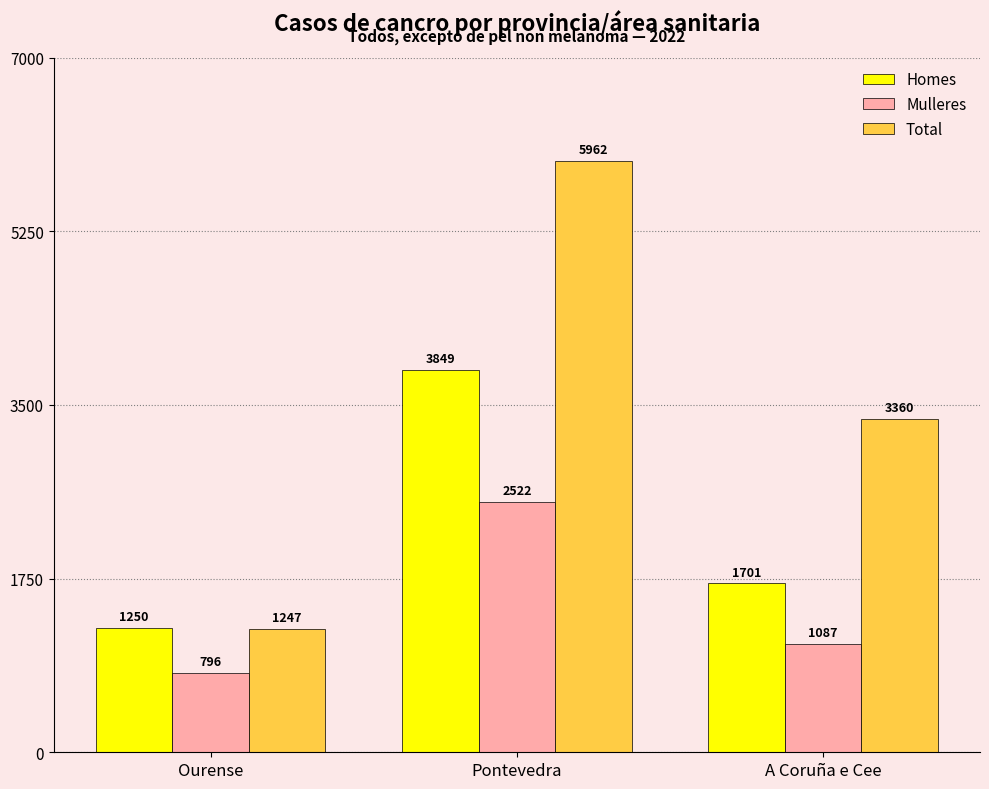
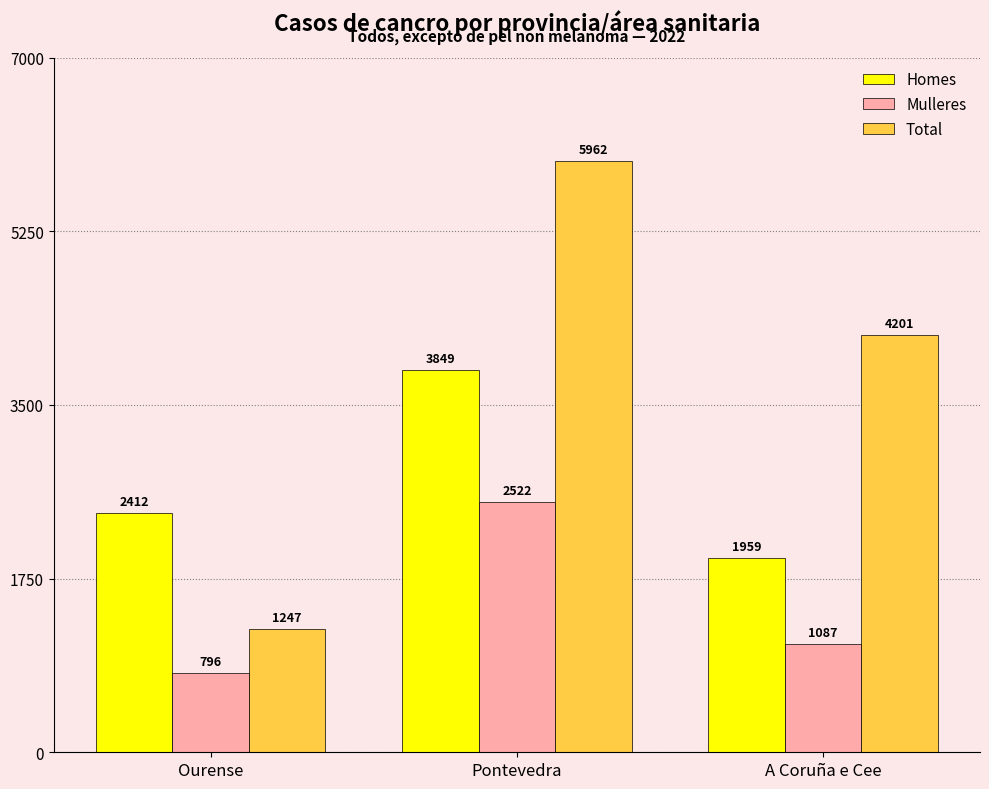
Homes, Ourense: 1250 -> 2412
Homes, A Coruña e Cee: 1701 -> 1959
Total, A Coruña e Cee: 3360 -> 4201
